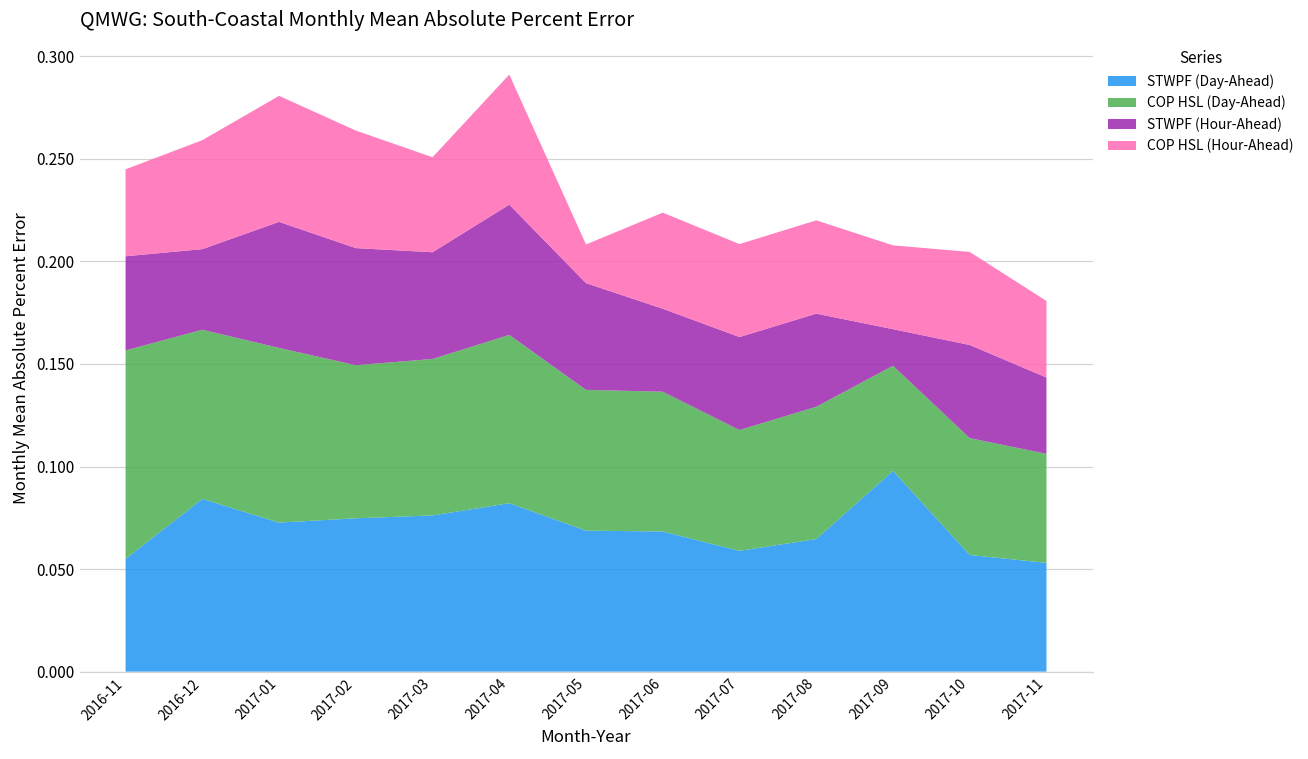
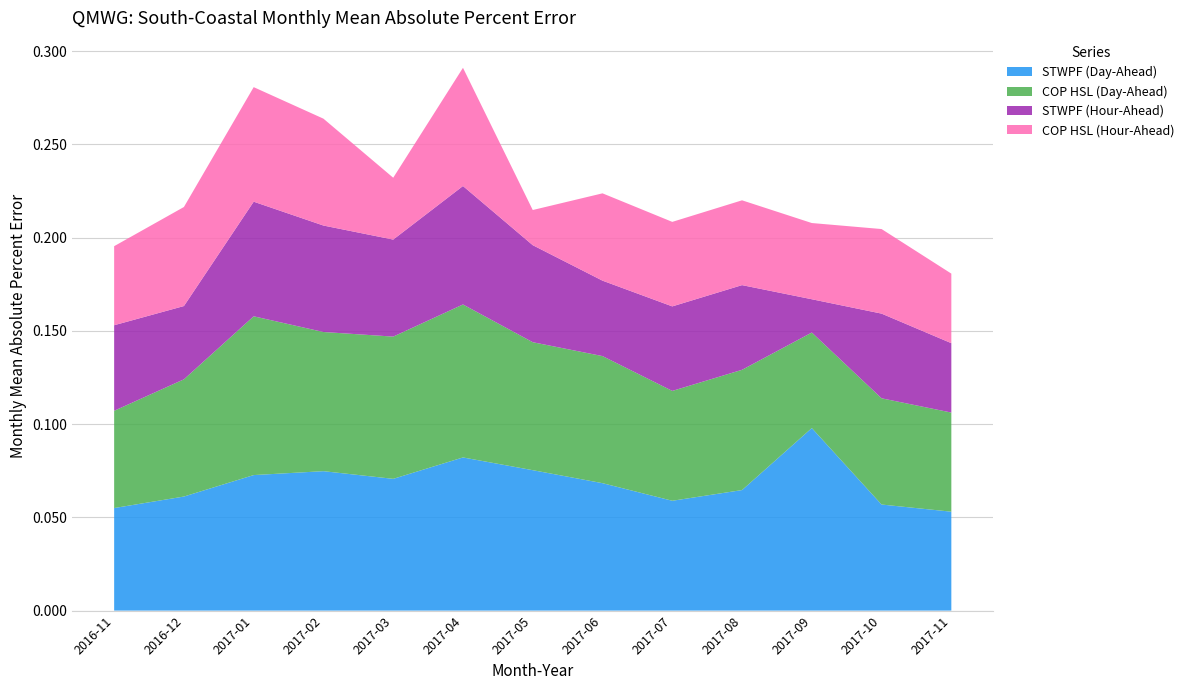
COP HSL (Day-Ahead), 2016-11: 0.102 -> 0.052
STWPF (Day-Ahead), 2016-12: 0.084 -> 0.061
COP HSL (Day-Ahead), 2016-12: 0.082 -> 0.063
STWPF (Day-Ahead), 2017-03: 0.076 -> 0.071
COP HSL (Hour-Ahead), 2017-03: 0.046 -> 0.033
STWPF (Day-Ahead), 2017-05: 0.069 -> 0.075
